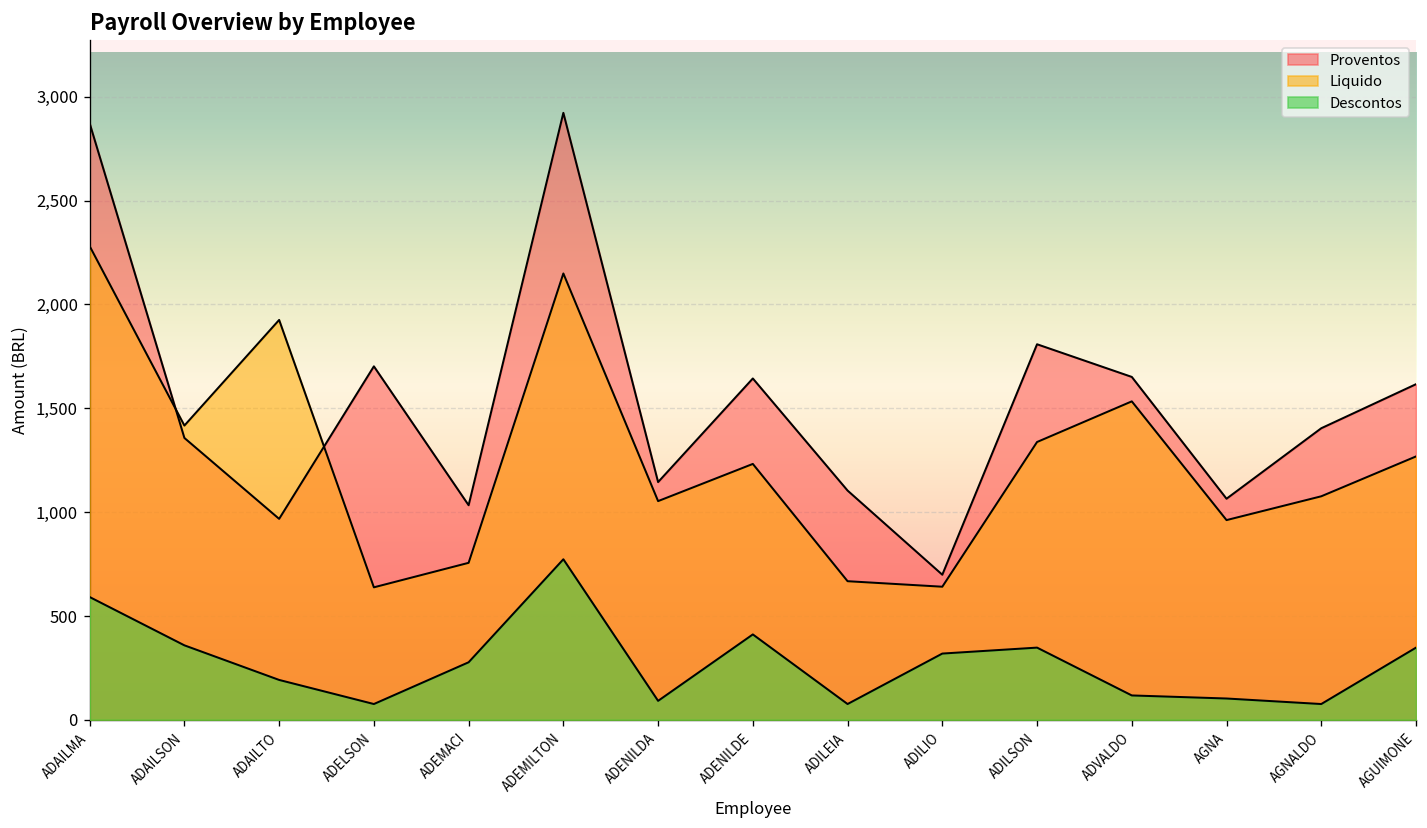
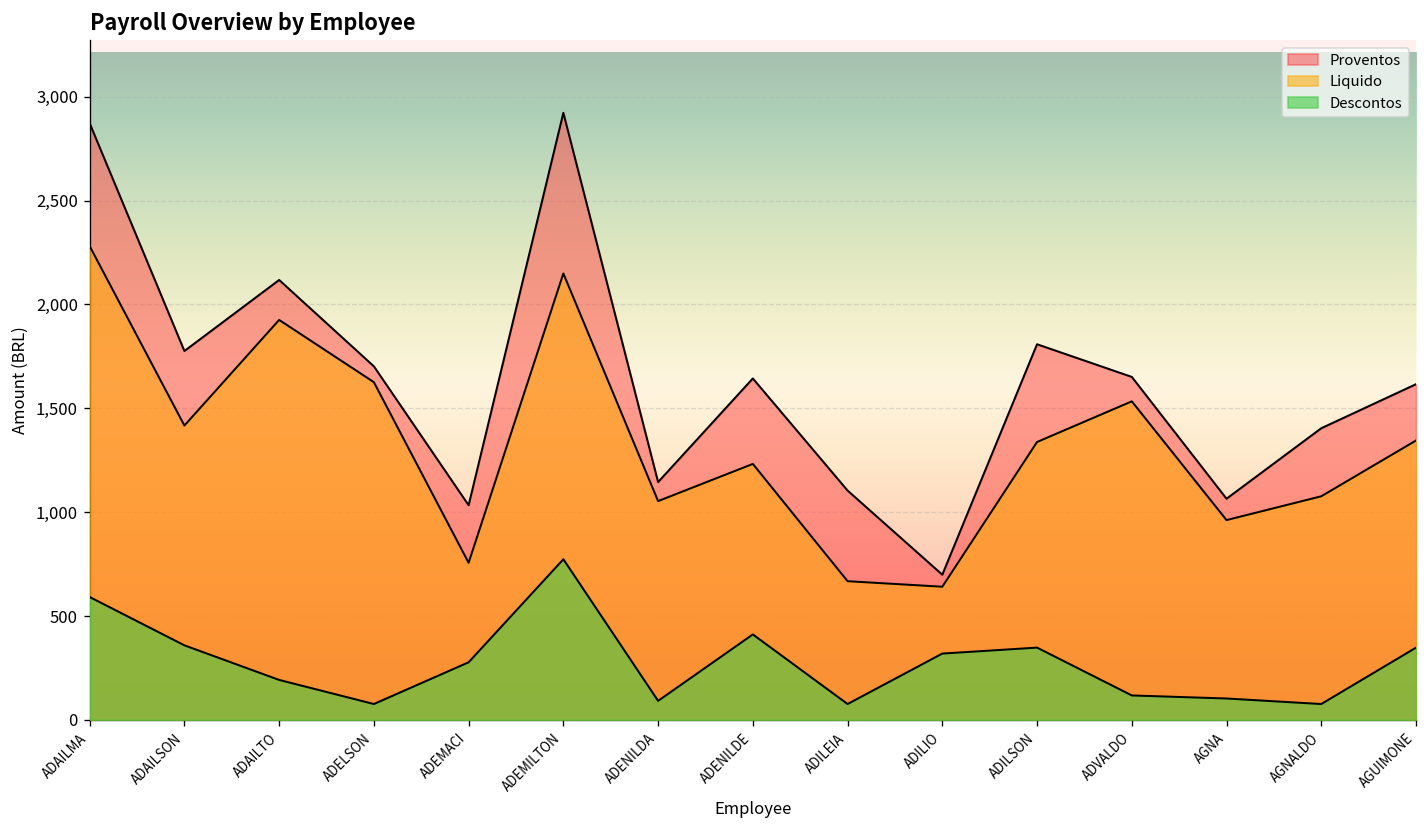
Proventos, ADAILSON: 1,360 -> 1,780
Proventos, ADAILTO: 970 -> 2,120
Liquido, ADELSON: 640 -> 1,630
Liquido, AGUIMONE: 1,270 -> 1,340
